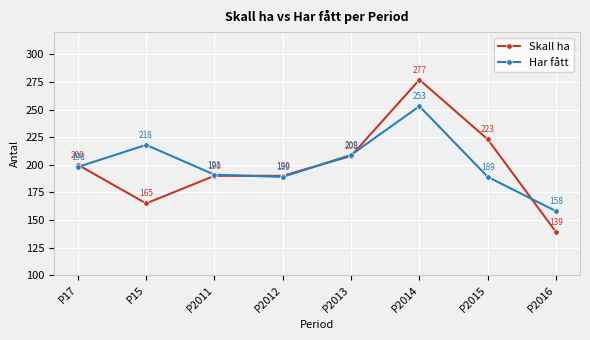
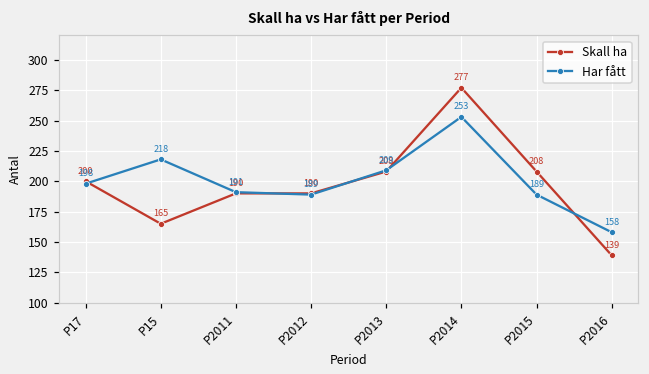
Skall ha, P2015: 223 -> 208
